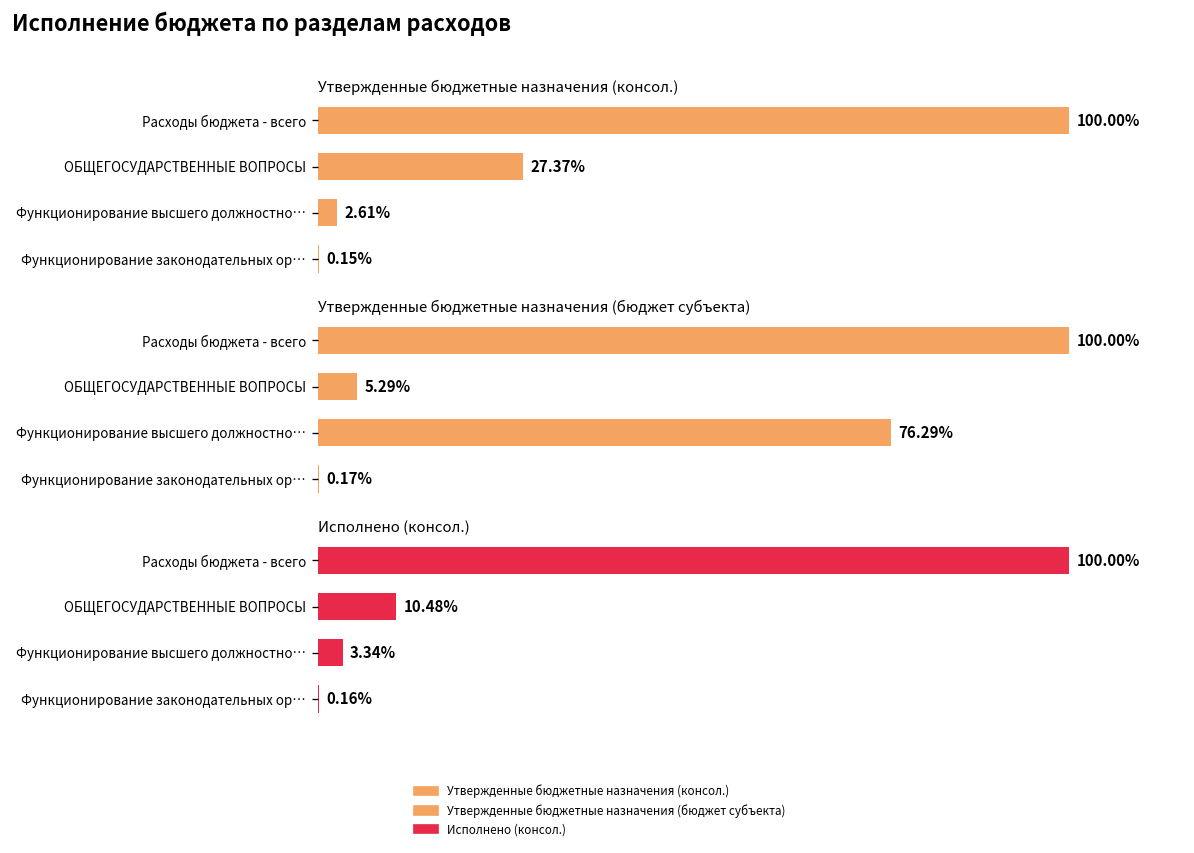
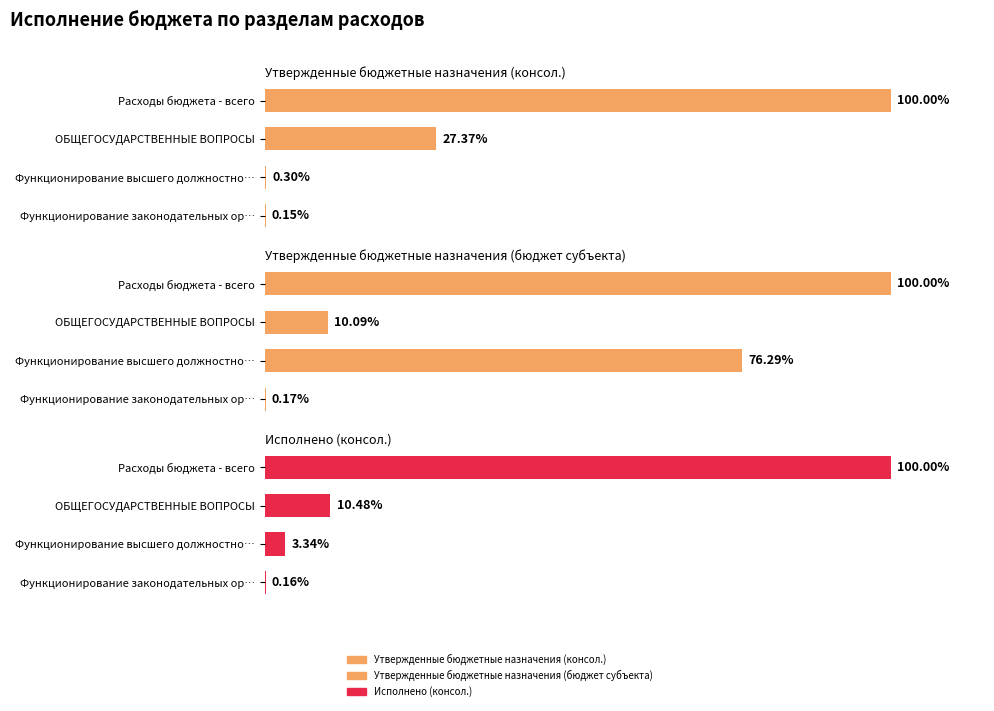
Утвержденные бюджетные назначения (консол.), Функционирование высшего должностно…: 2.61% -> 0.30%
Утвержденные бюджетные назначения (бюджет субъекта), ОБЩЕГОСУДАРСТВЕННЫЕ ВОПРОСЫ: 5.29% -> 10.09%
